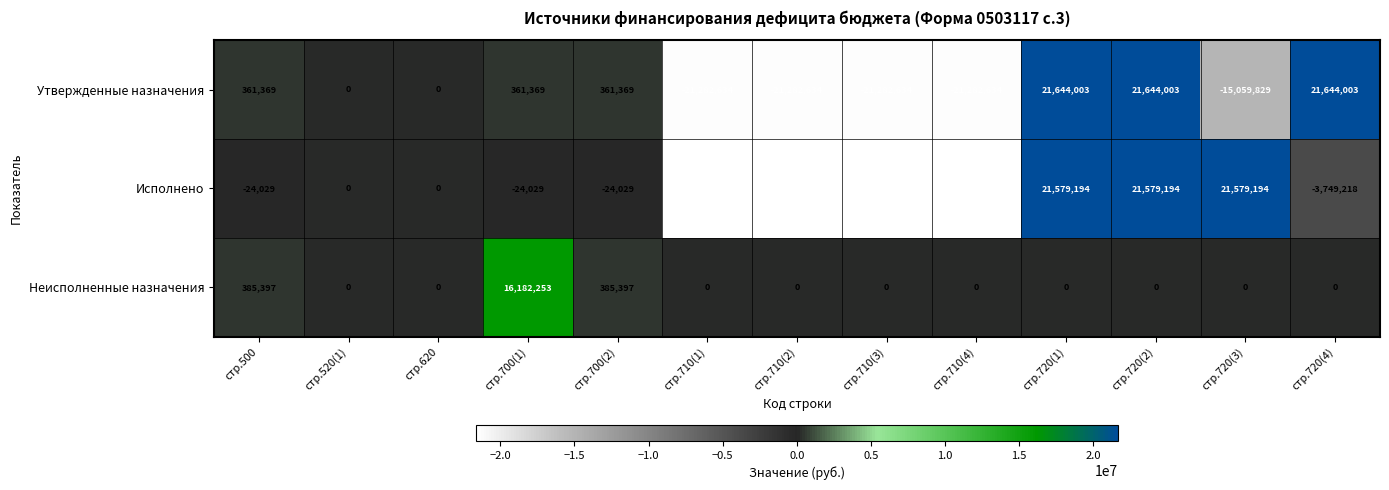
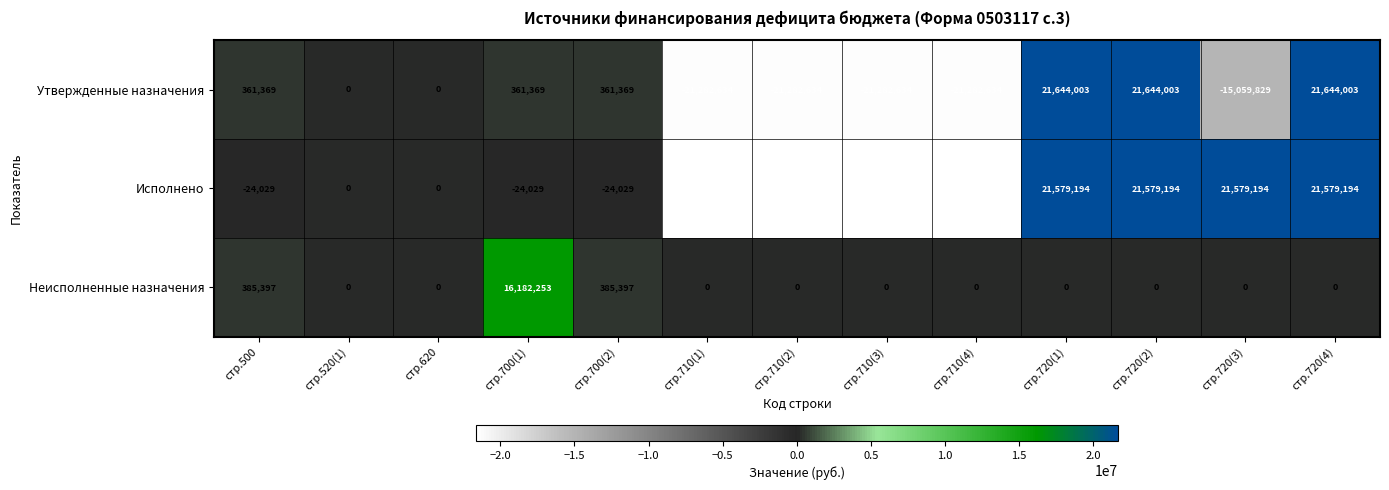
Исполнено, стр.720(4): -3,749,218 -> 21,579,194
